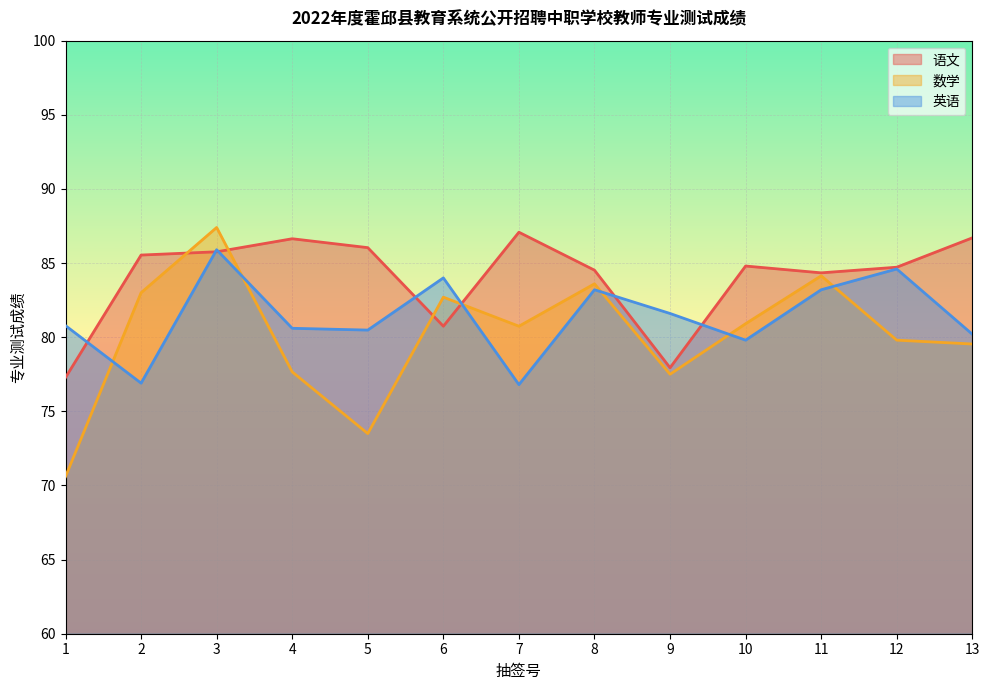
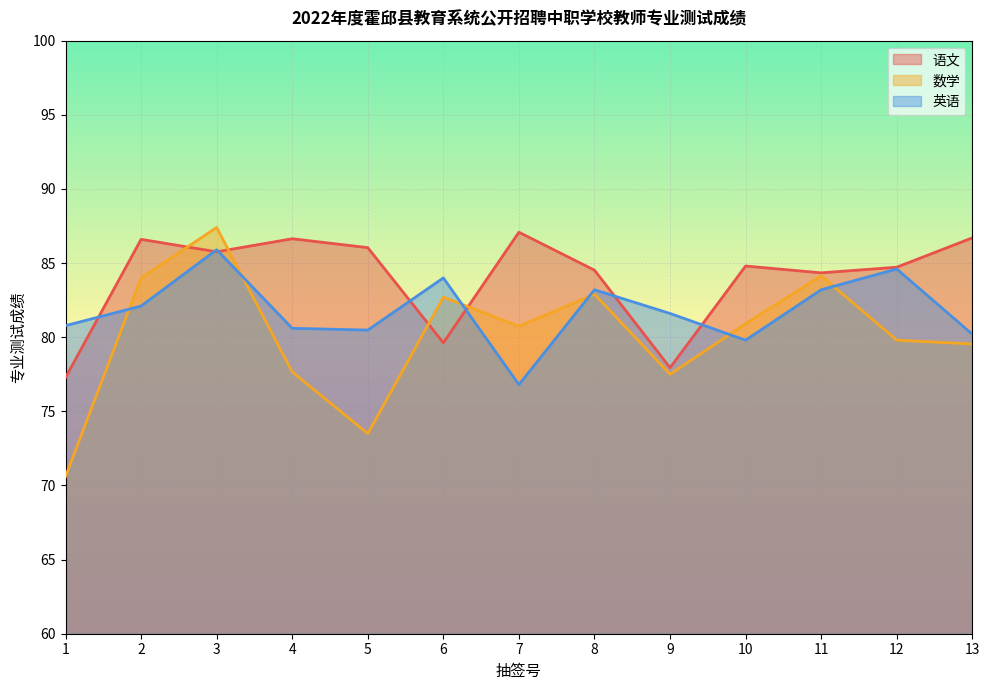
语文, 2: 85.5 -> 86.6
数学, 2: 83 -> 84
英语, 2: 76.9 -> 82.1
语文, 6: 80.7 -> 79.6
数学, 8: 83.6 -> 82.9
